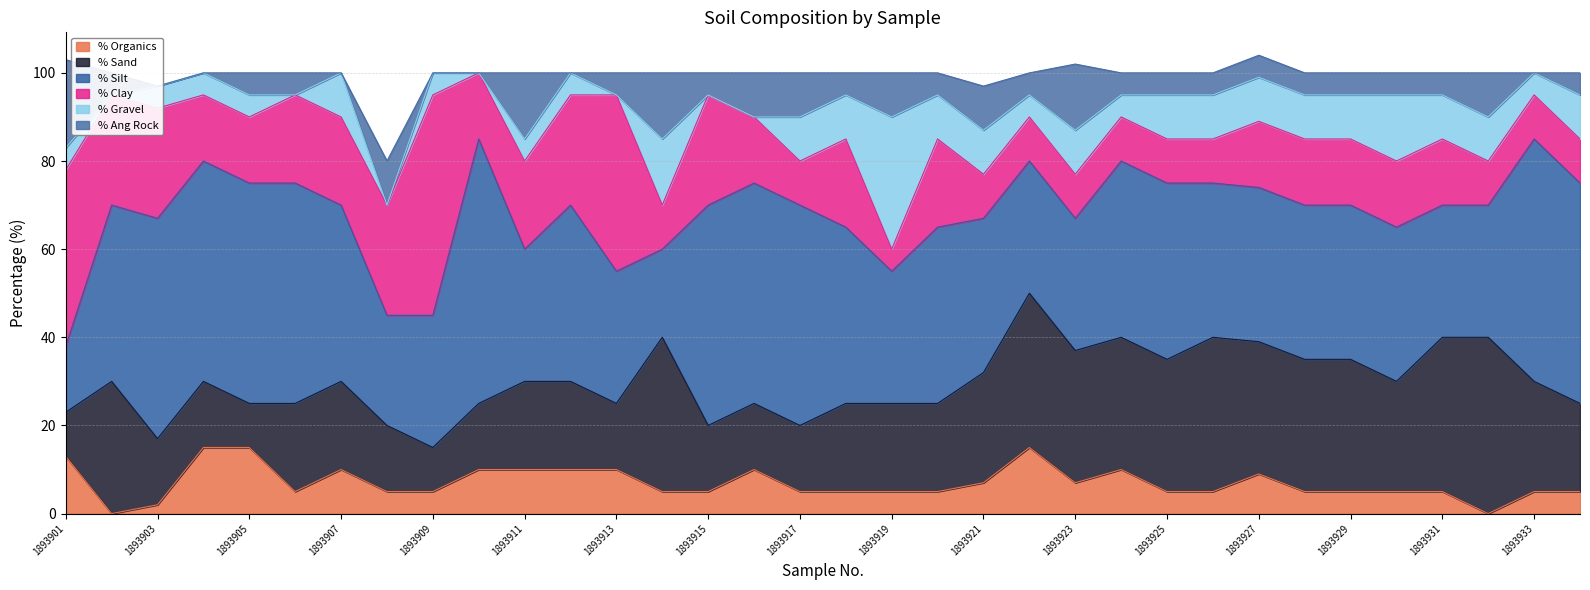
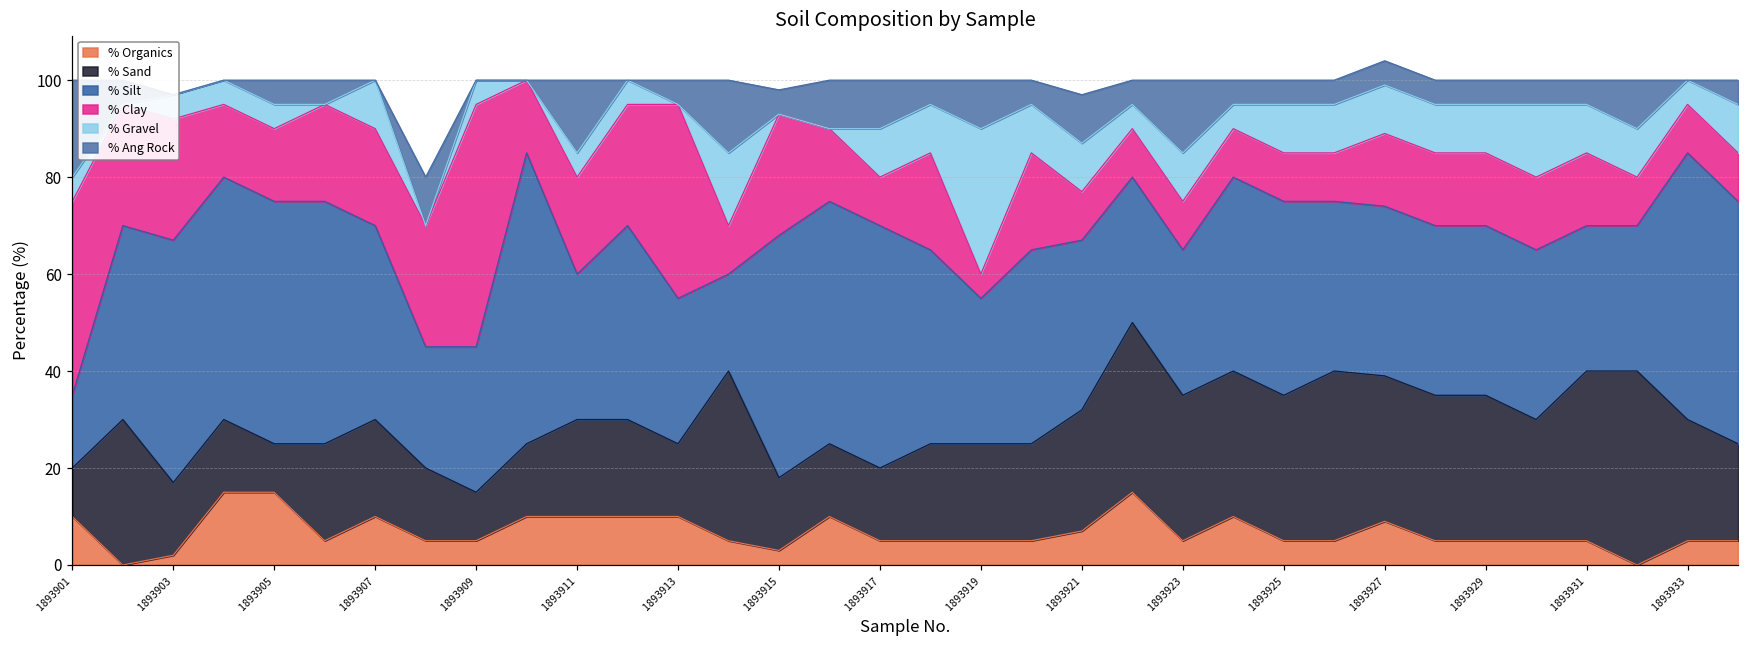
% Organics, 1893901: 13 -> 10
% Organics, 1893915: 5 -> 3
% Organics, 1893923: 7 -> 5
